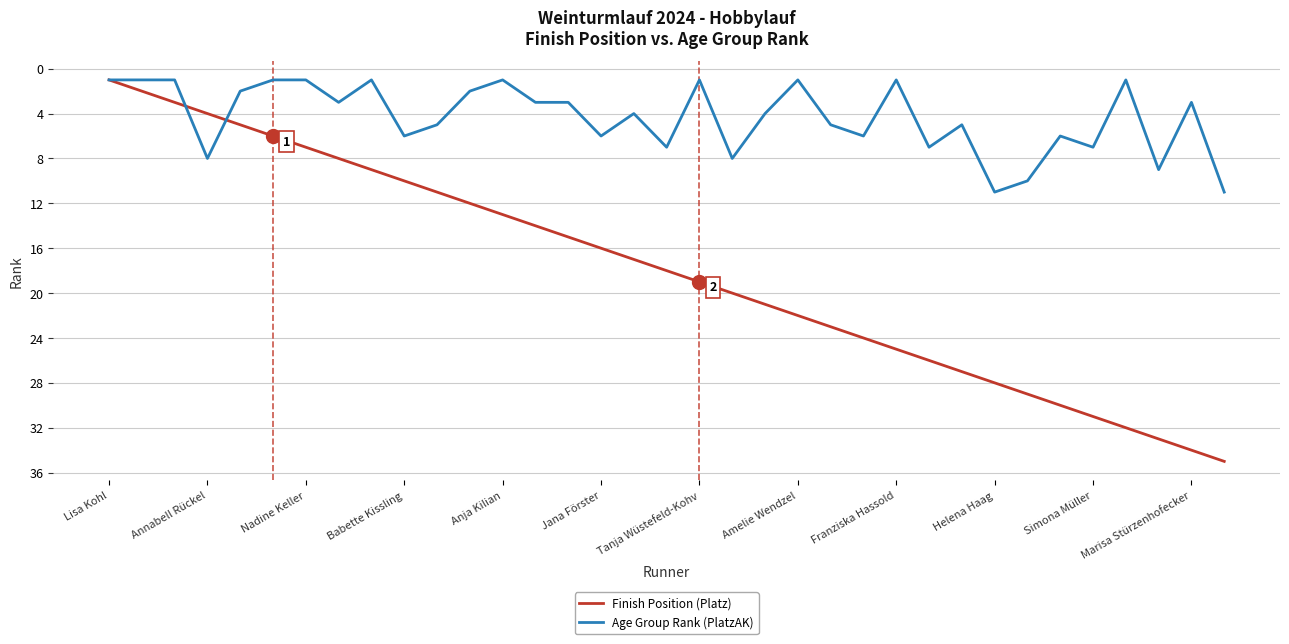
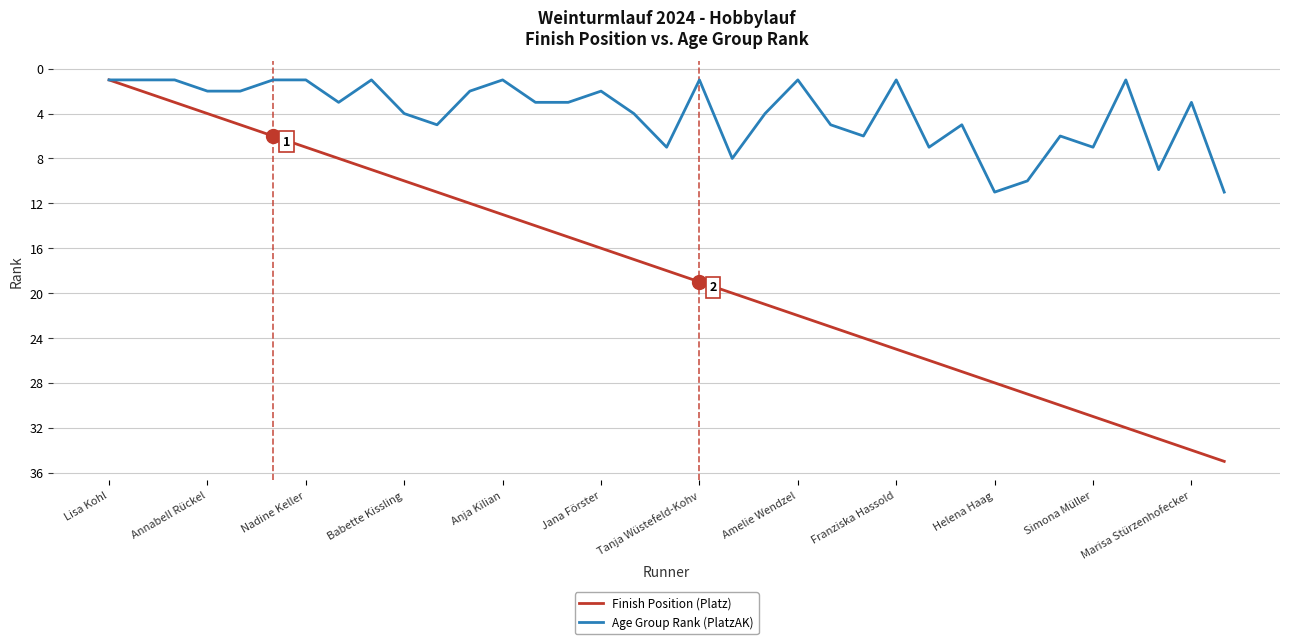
Age Group Rank (PlatzAK), Annabell Rückel: 8 -> 2
Age Group Rank (PlatzAK), Babette Kissling: 6 -> 4
Age Group Rank (PlatzAK), Jana Förster: 6 -> 2
